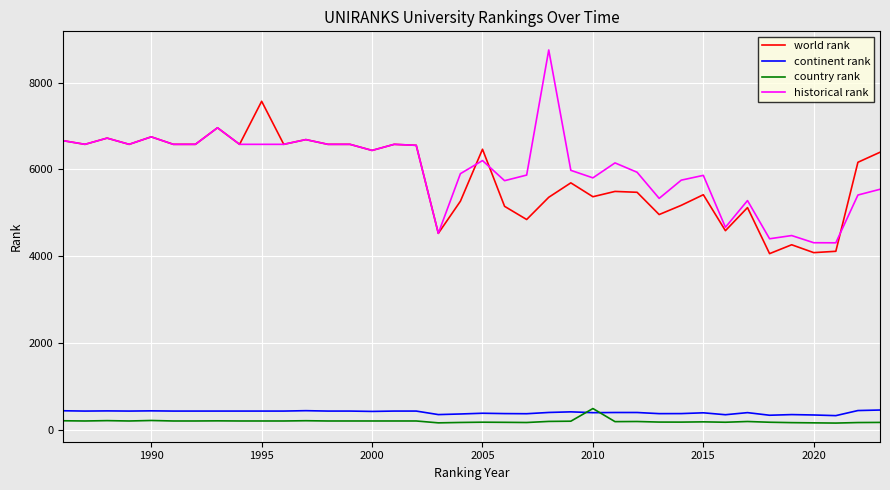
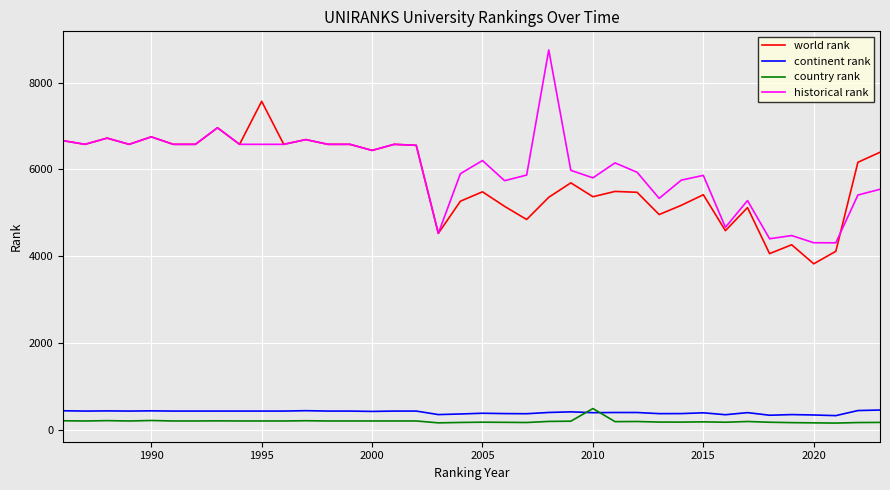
world rank, 2005: 6500 -> 5500
world rank, 2020: 4100 -> 3800
